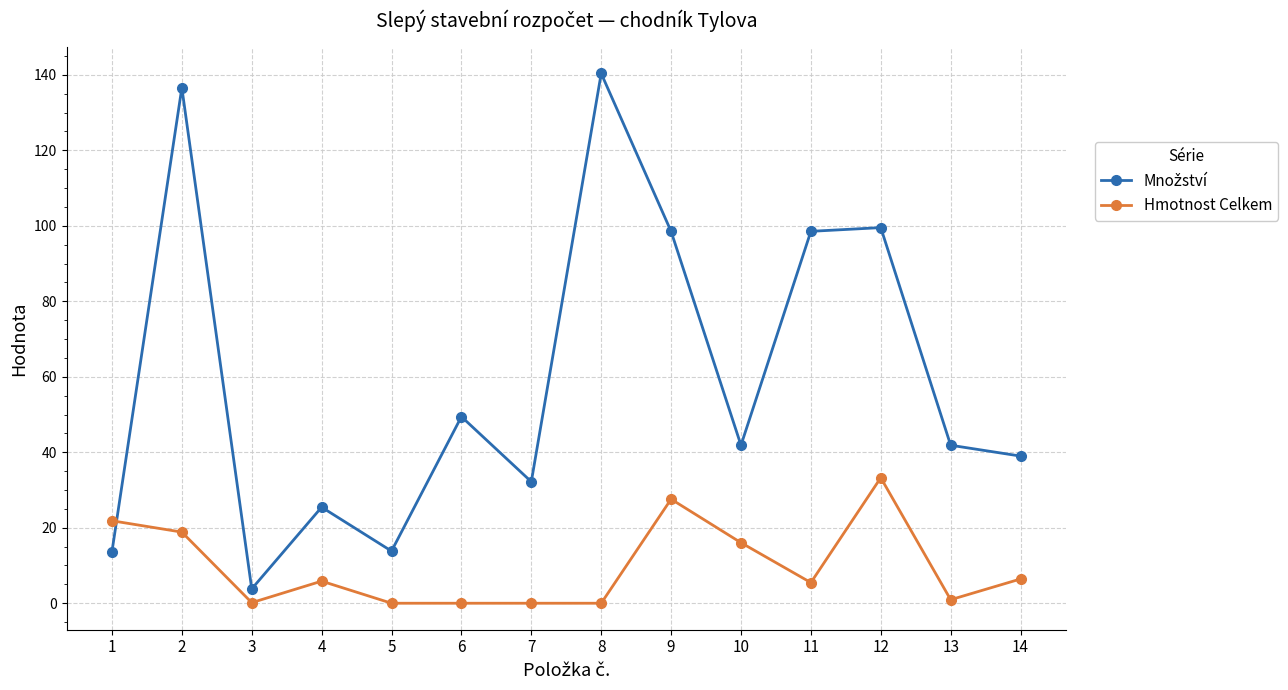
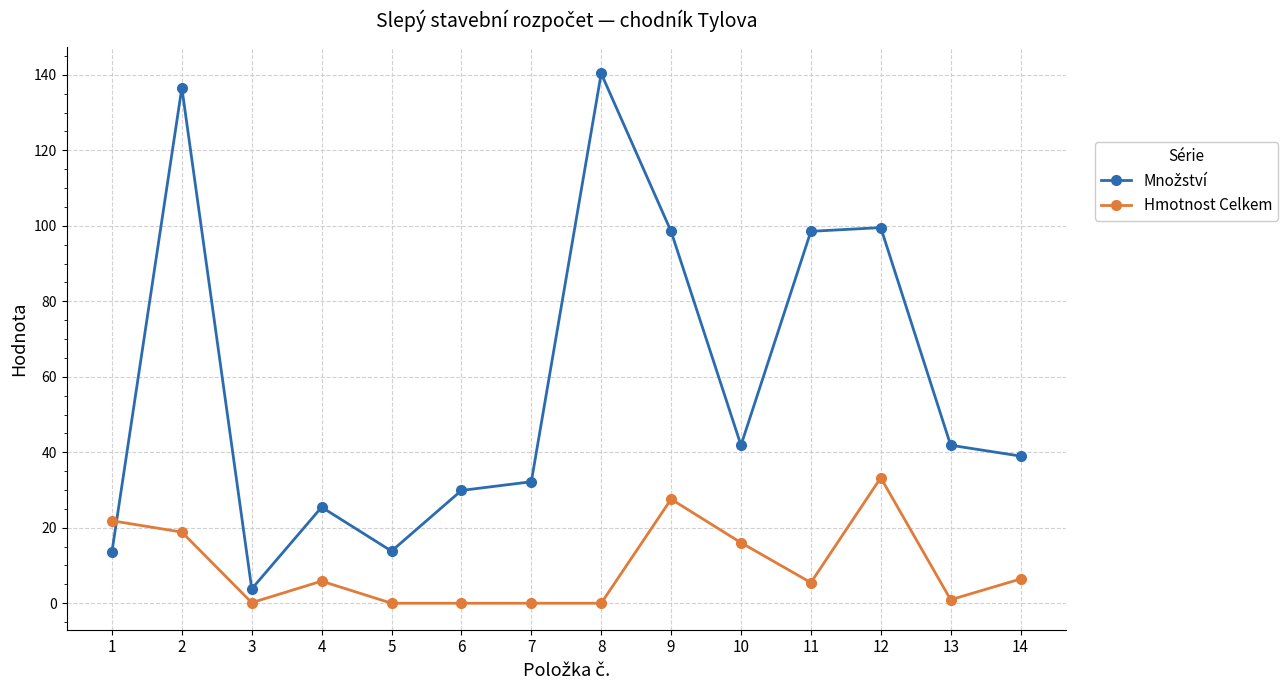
Množství, 6: 49 -> 30
